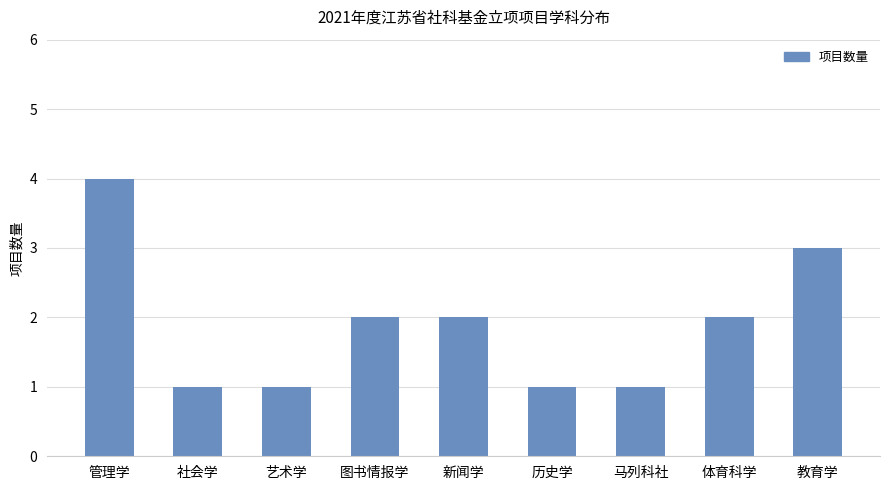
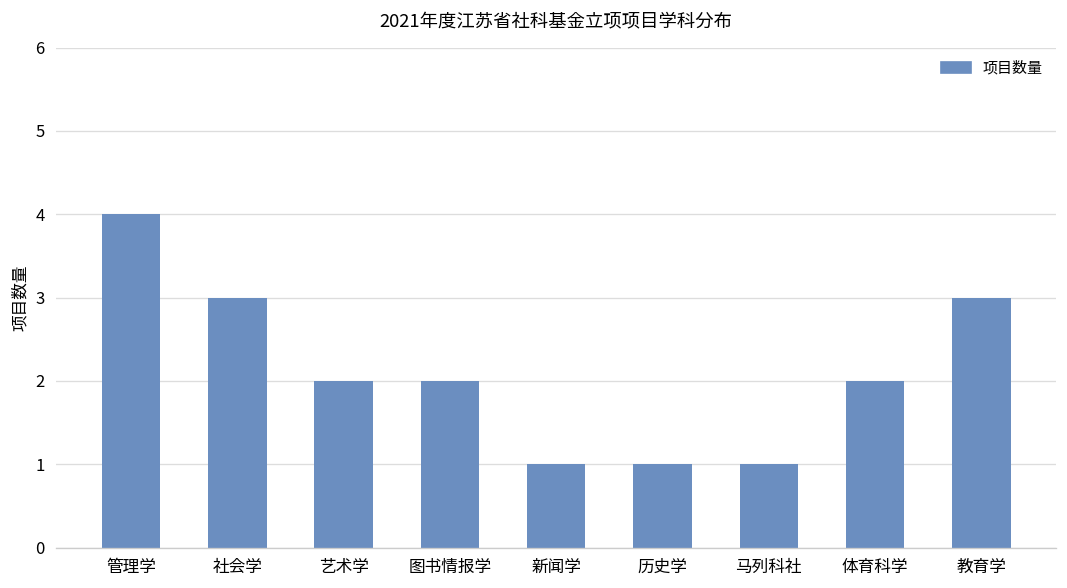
社会学: 1 -> 3
艺术学: 1 -> 2
新闻学: 2 -> 1
